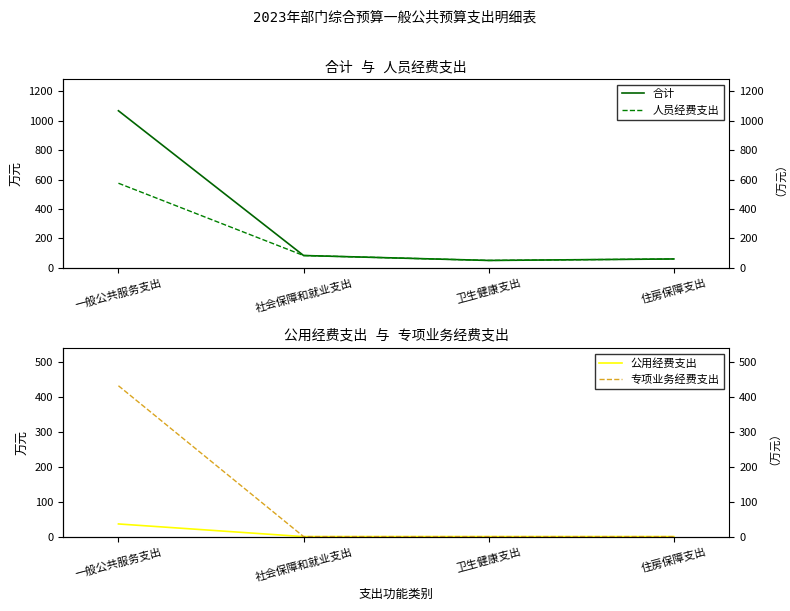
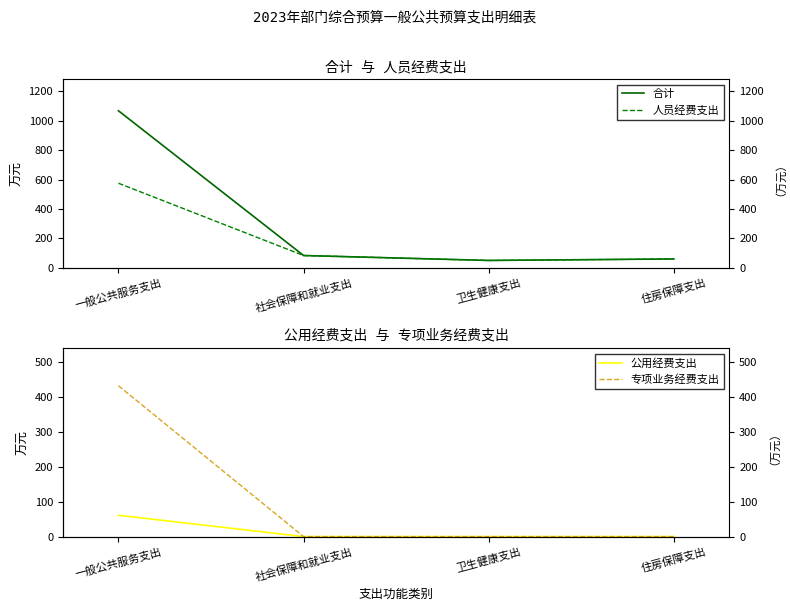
公用经费支出 与 专项业务经费支出, 公用经费支出, 一般公共服务支出: 40 -> 60
